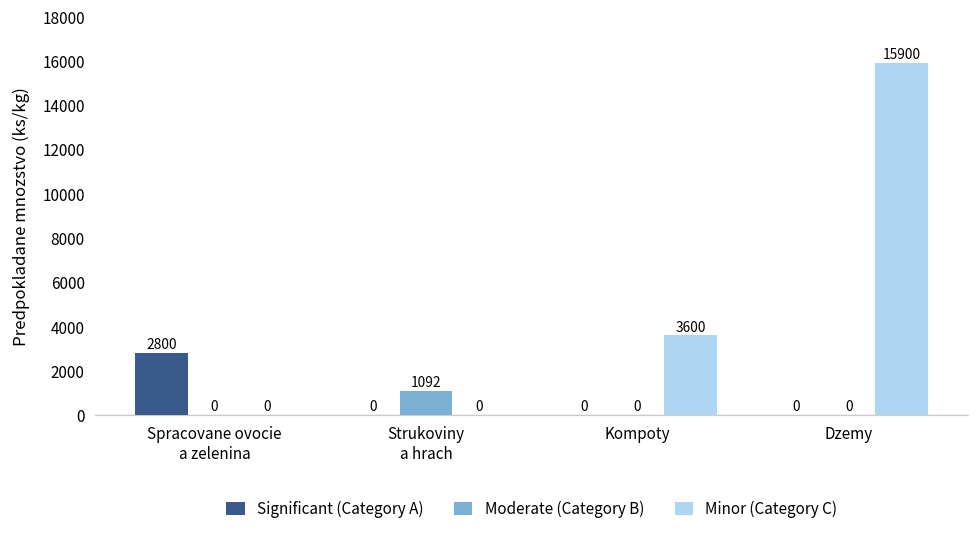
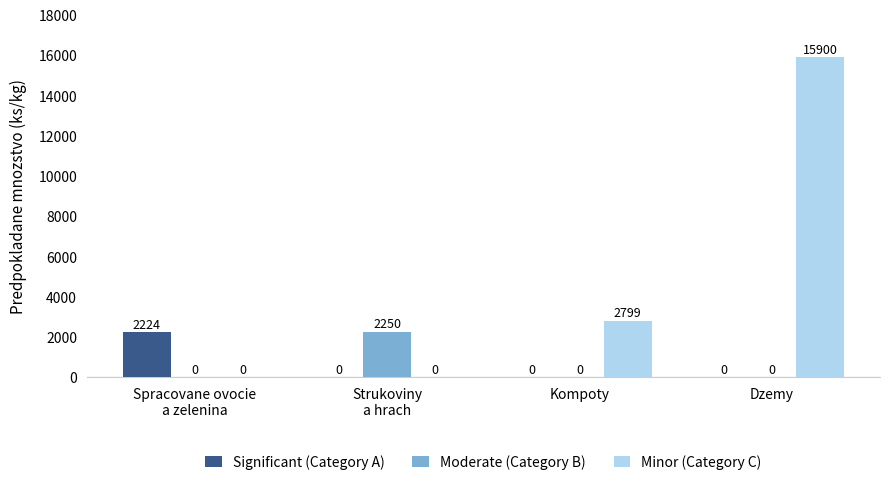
Significant (Category A), Spracovane ovocie a zelenina: 2800 -> 2224
Moderate (Category B), Strukoviny a hrach: 1092 -> 2250
Minor (Category C), Kompoty: 3600 -> 2799
